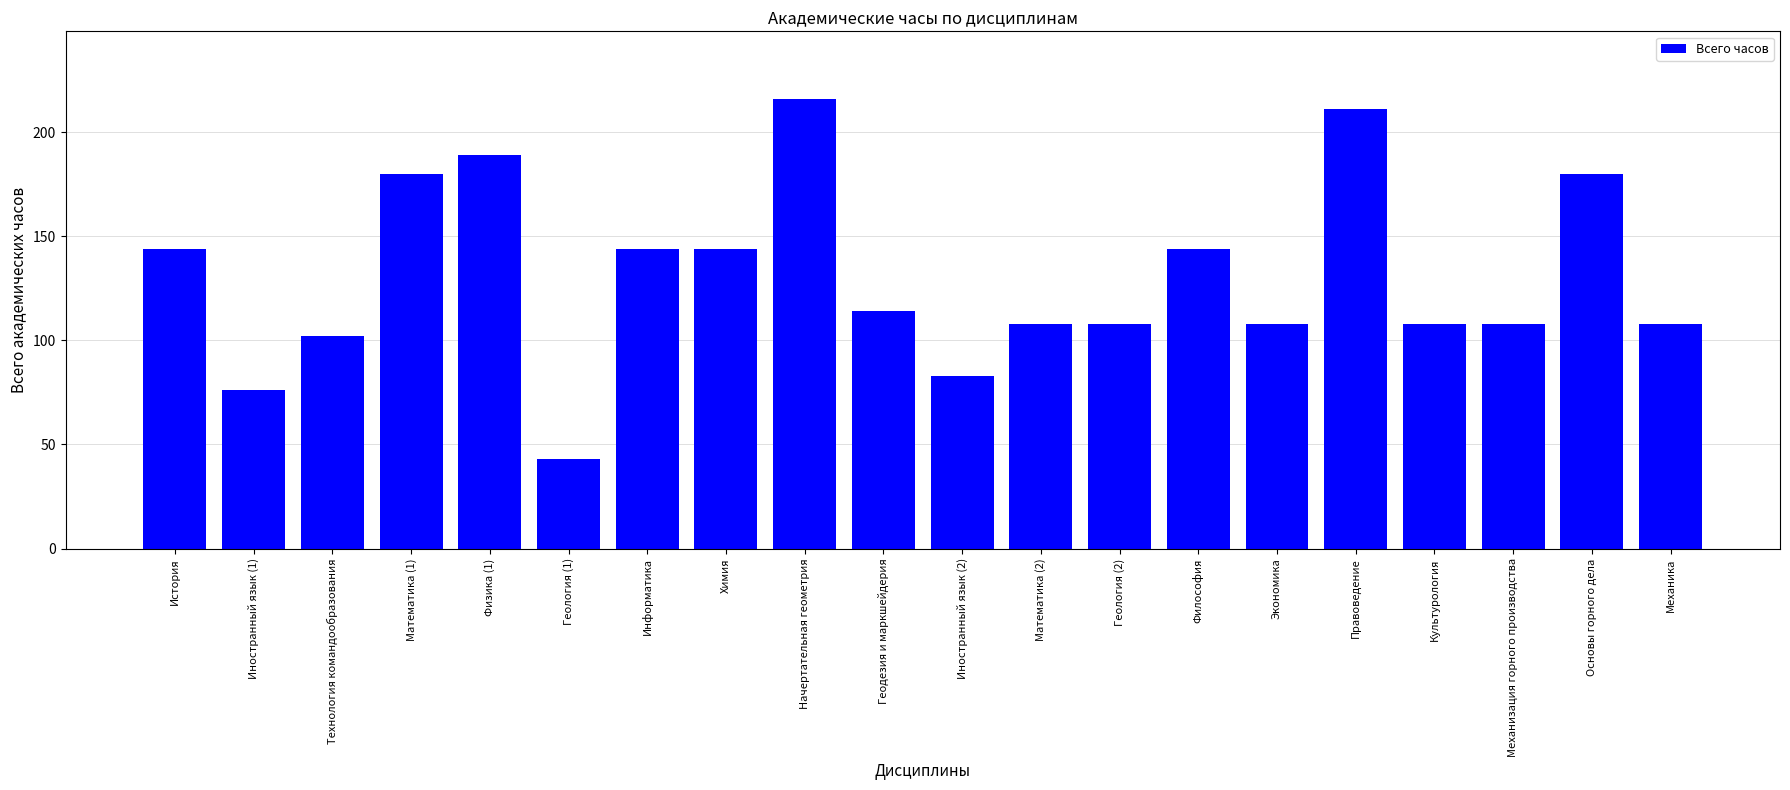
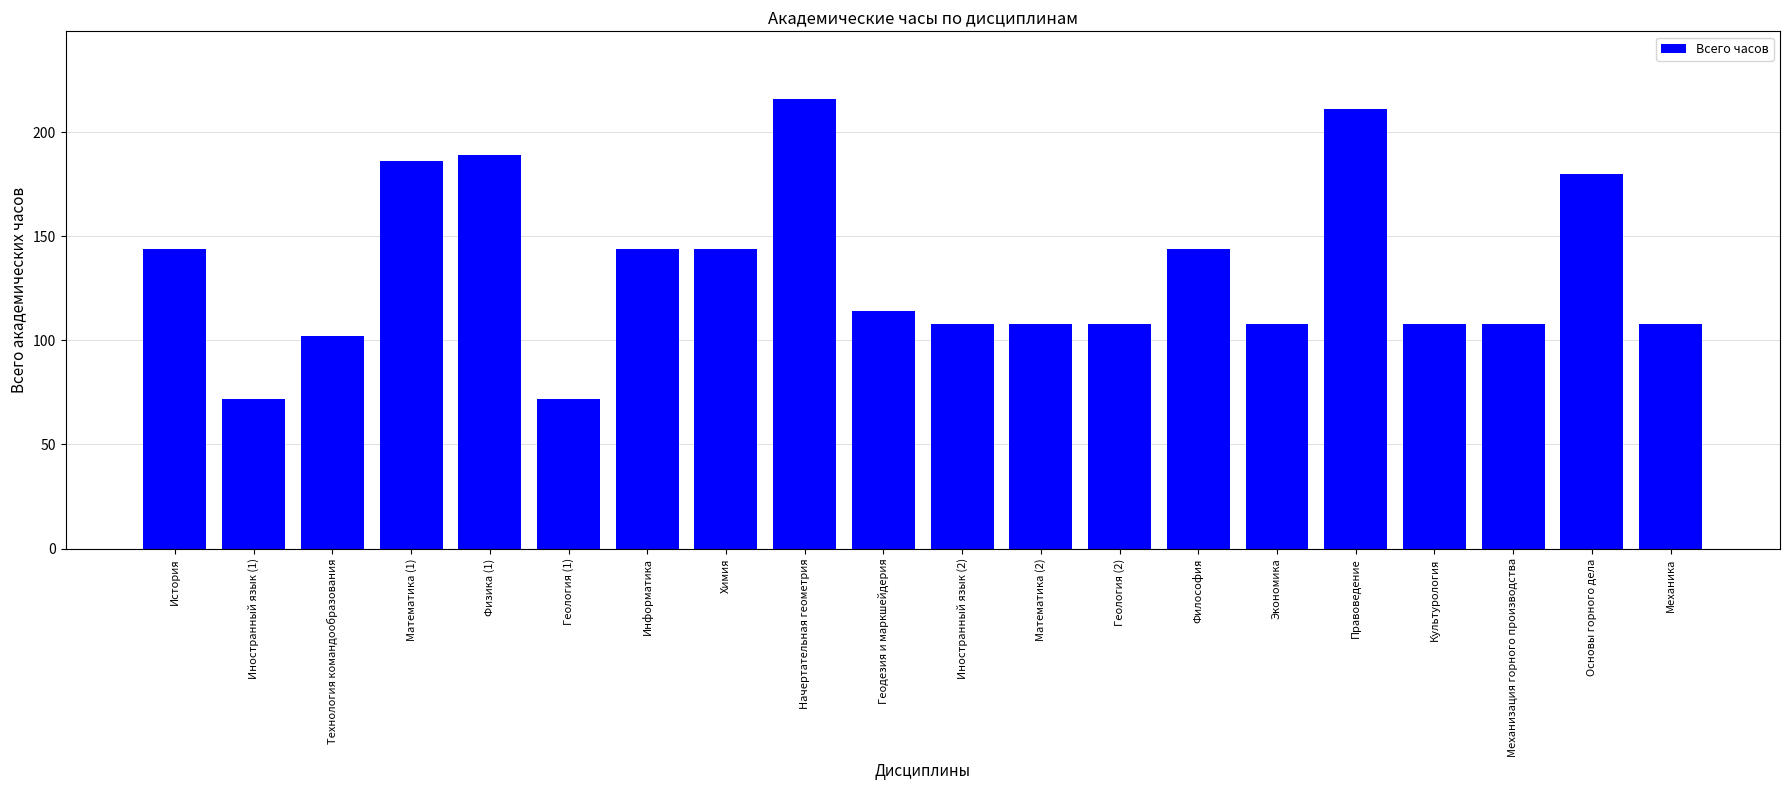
Иностранный язык (1): 76 -> 72
Математика (1): 180 -> 186
Геология (1): 43 -> 72
Иностранный язык (2): 83 -> 108
